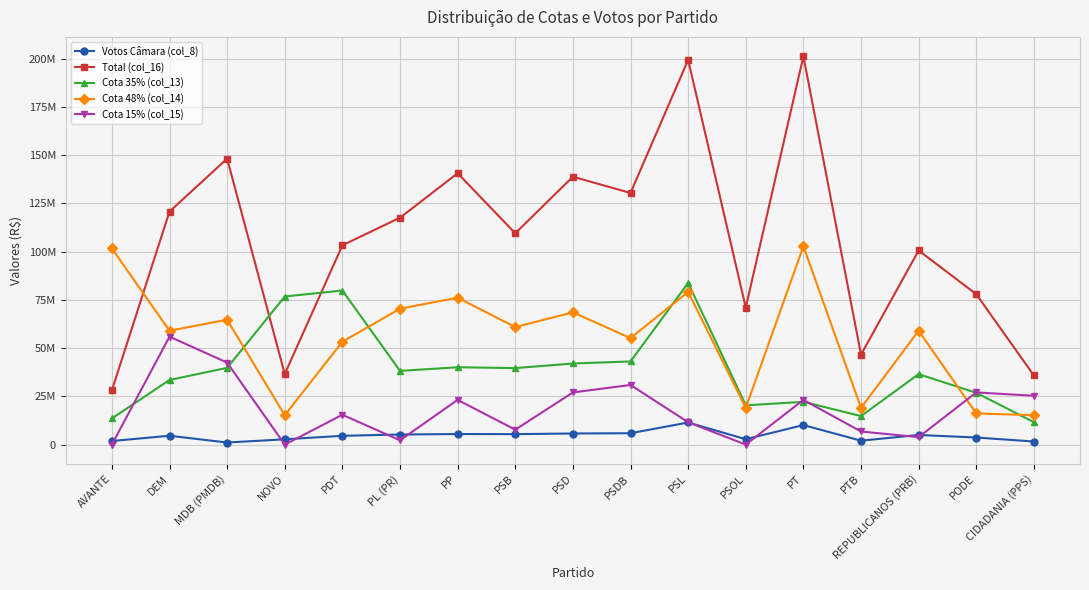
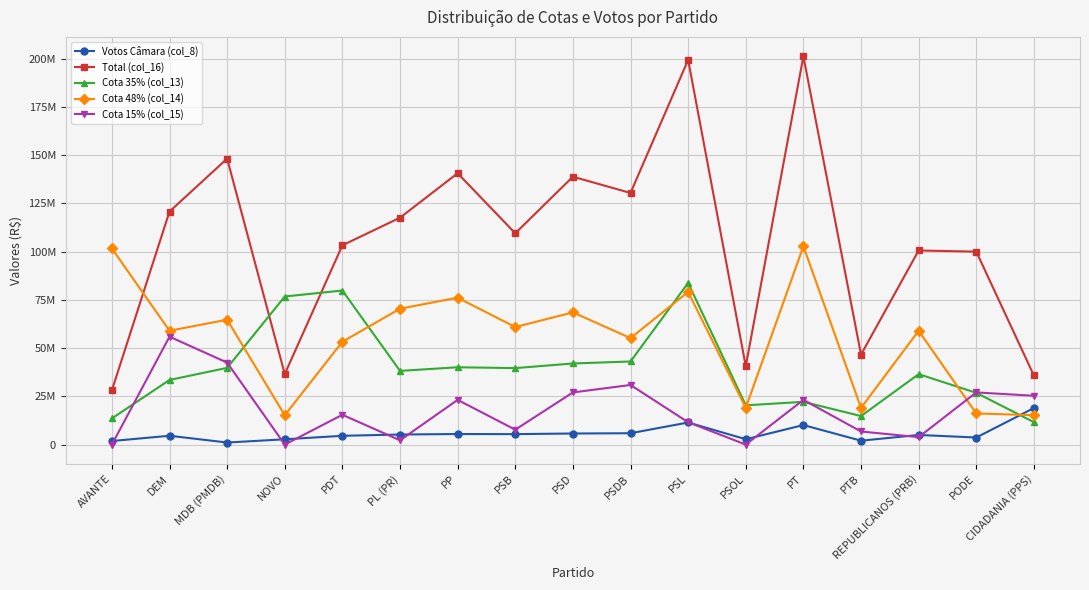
Total (col_16), PSOL: 71000000 -> 41000000
Total (col_16), PODE: 78000000 -> 100000000
Votos Câmara (col_8), CIDADANIA (PPS): 2000000 -> 19000000
